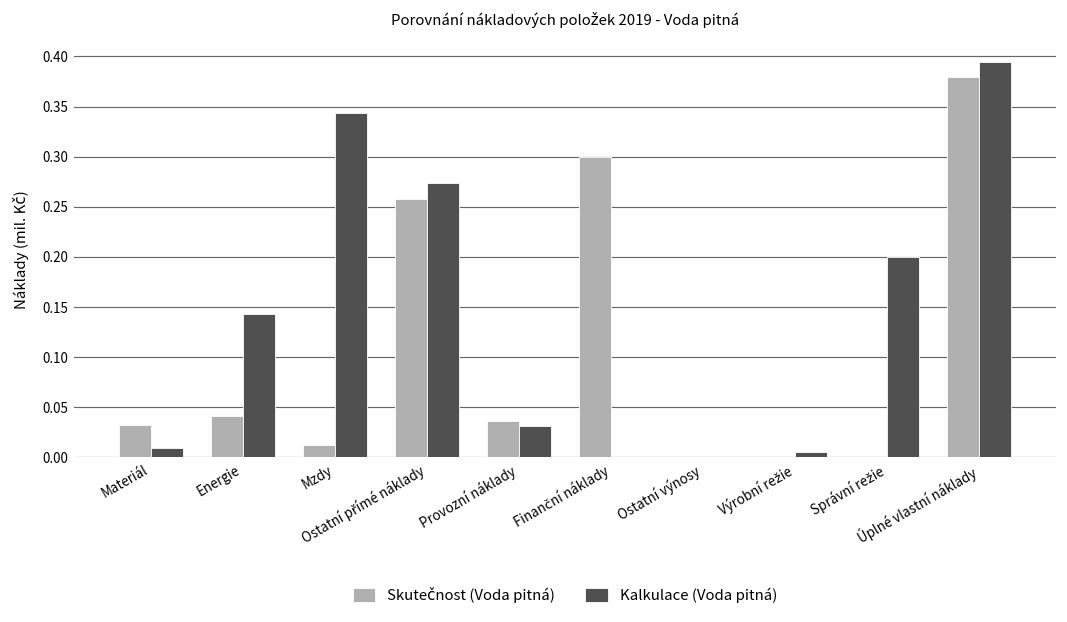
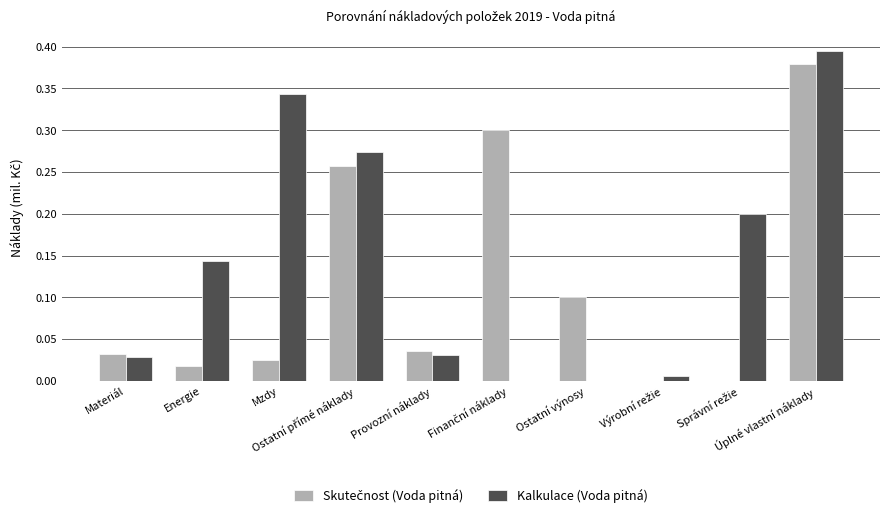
Kalkulace (Voda pitná), Materiál: 0.01 -> 0.03
Skutečnost (Voda pitná), Energie: 0.04 -> 0.02
Skutečnost (Voda pitná), Mzdy: 0.01 -> 0.03
Skutečnost (Voda pitná), Ostatní výnosy: 0.0 -> 0.1
